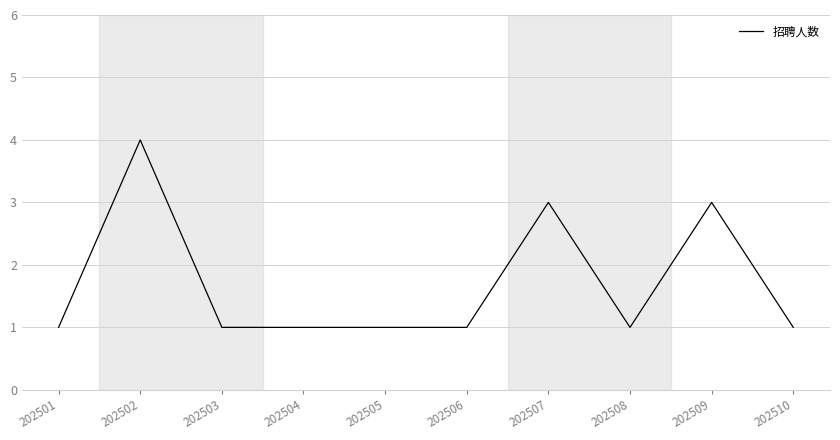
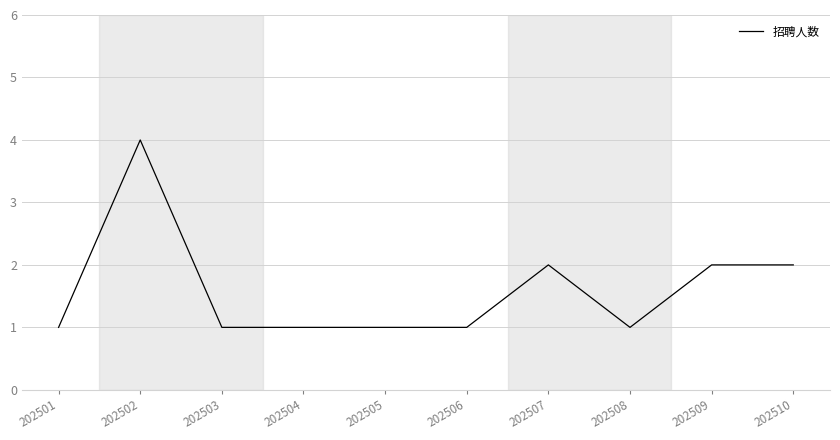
202507: 3 -> 2
202509: 3 -> 2
202510: 1 -> 2
